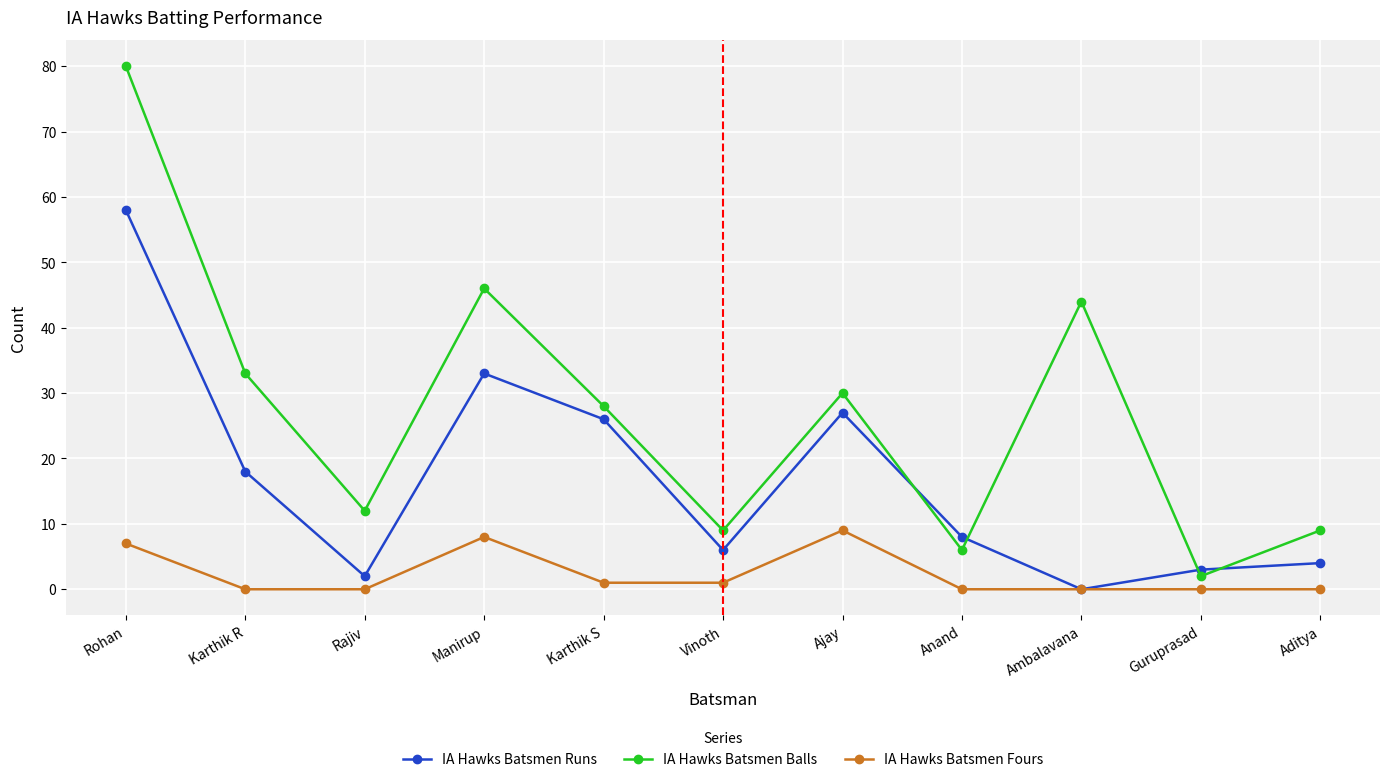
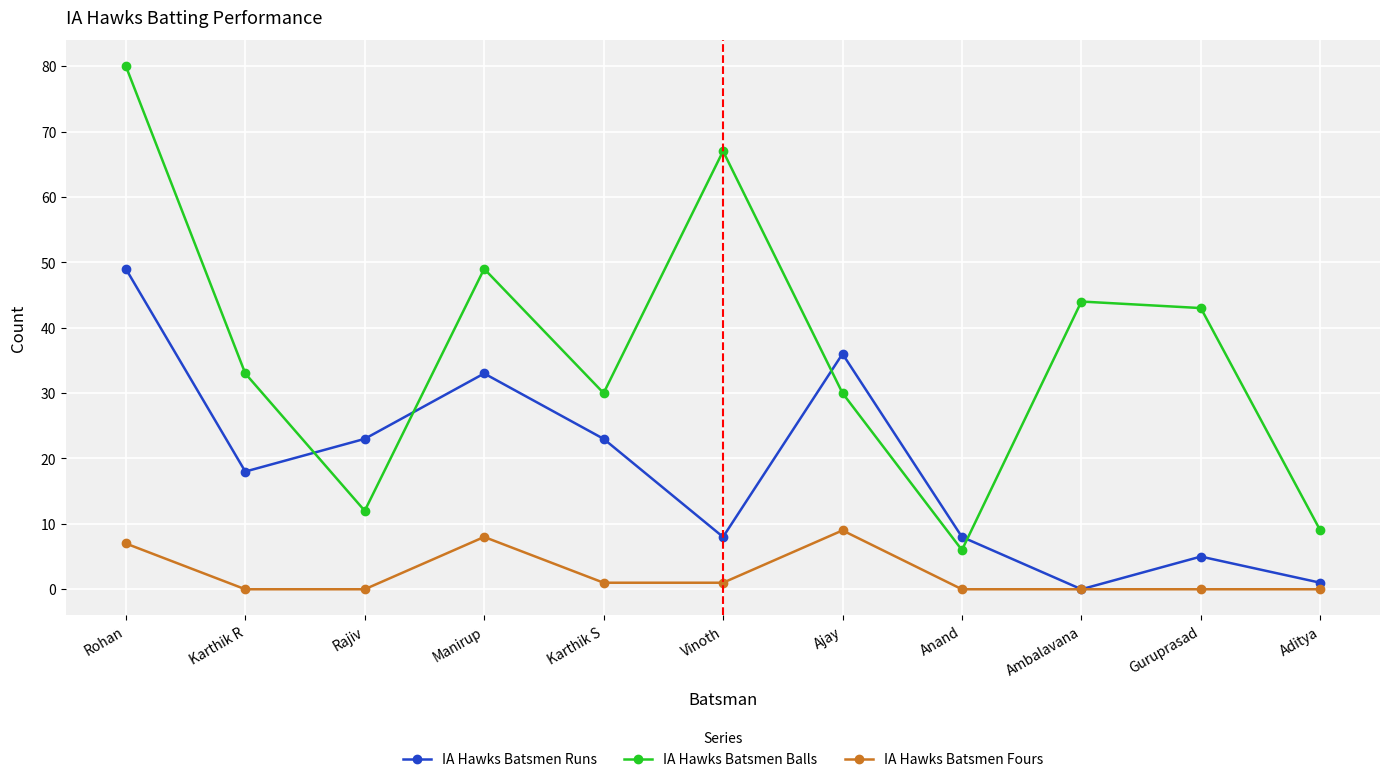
IA Hawks Batsmen Runs, Rohan: 58 -> 49
IA Hawks Batsmen Runs, Rajiv: 2 -> 23
IA Hawks Batsmen Balls, Manirup: 46 -> 49
IA Hawks Batsmen Runs, Karthik S: 26 -> 23
IA Hawks Batsmen Balls, Karthik S: 28 -> 30
IA Hawks Batsmen Runs, Vinoth: 6 -> 8
IA Hawks Batsmen Balls, Vinoth: 9 -> 67
IA Hawks Batsmen Runs, Ajay: 27 -> 36
IA Hawks Batsmen Runs, Guruprasad: 3 -> 5
IA Hawks Batsmen Balls, Guruprasad: 2 -> 43
IA Hawks Batsmen Runs, Aditya: 4 -> 1
